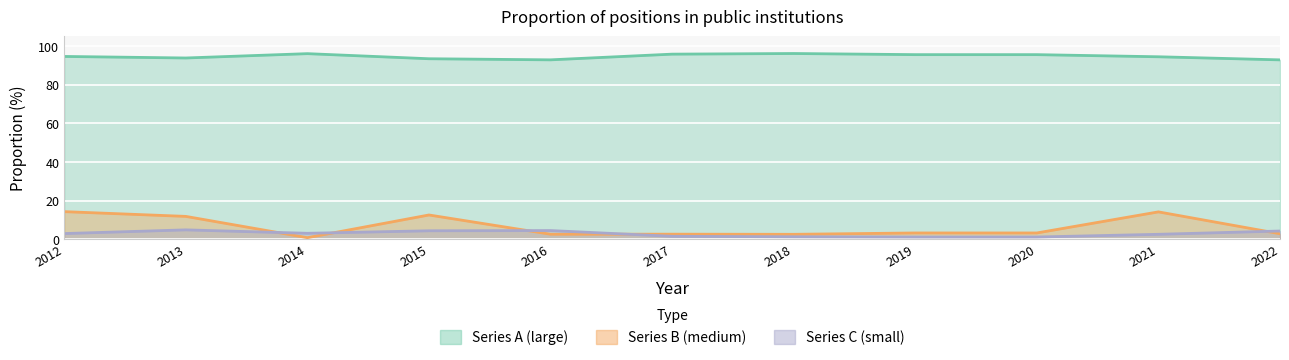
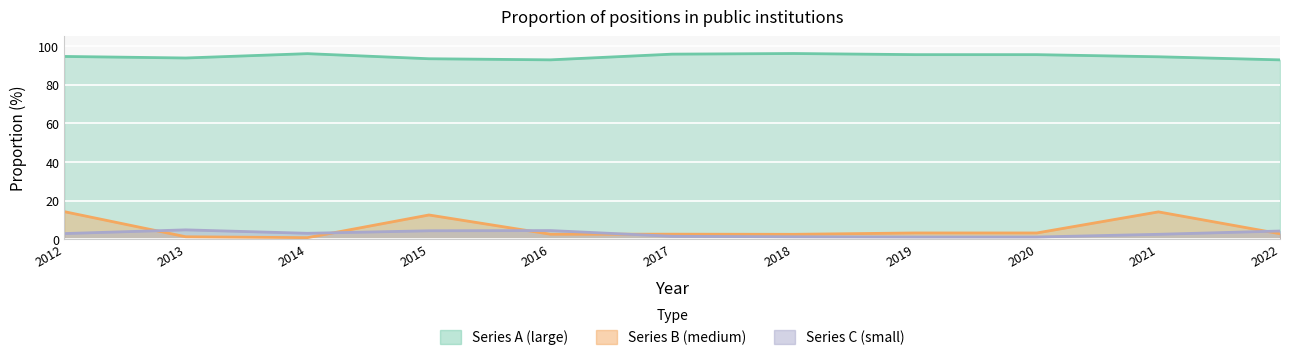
Series B (medium), 2013: 12 -> 1
